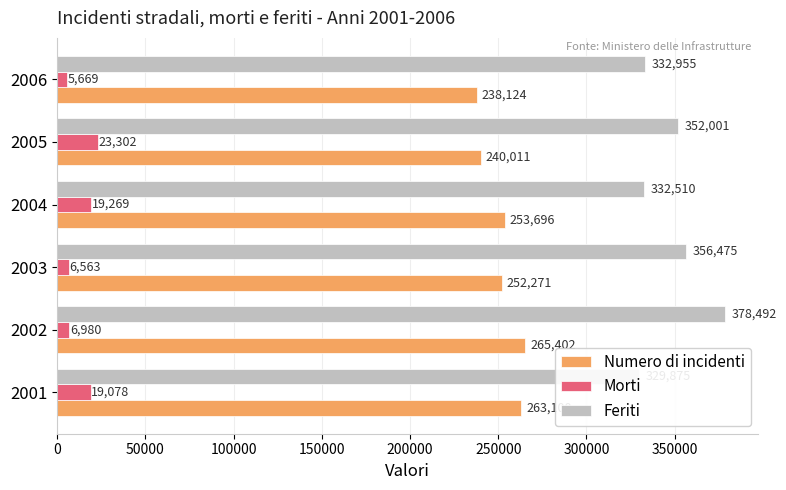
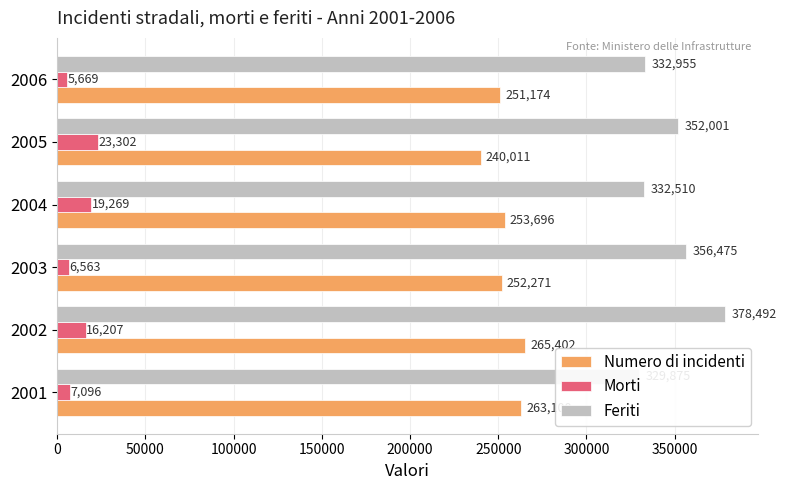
Numero di incidenti, 2006: 238,124 -> 251,174
Morti, 2002: 6,980 -> 16,207
Morti, 2001: 19,078 -> 7,096
